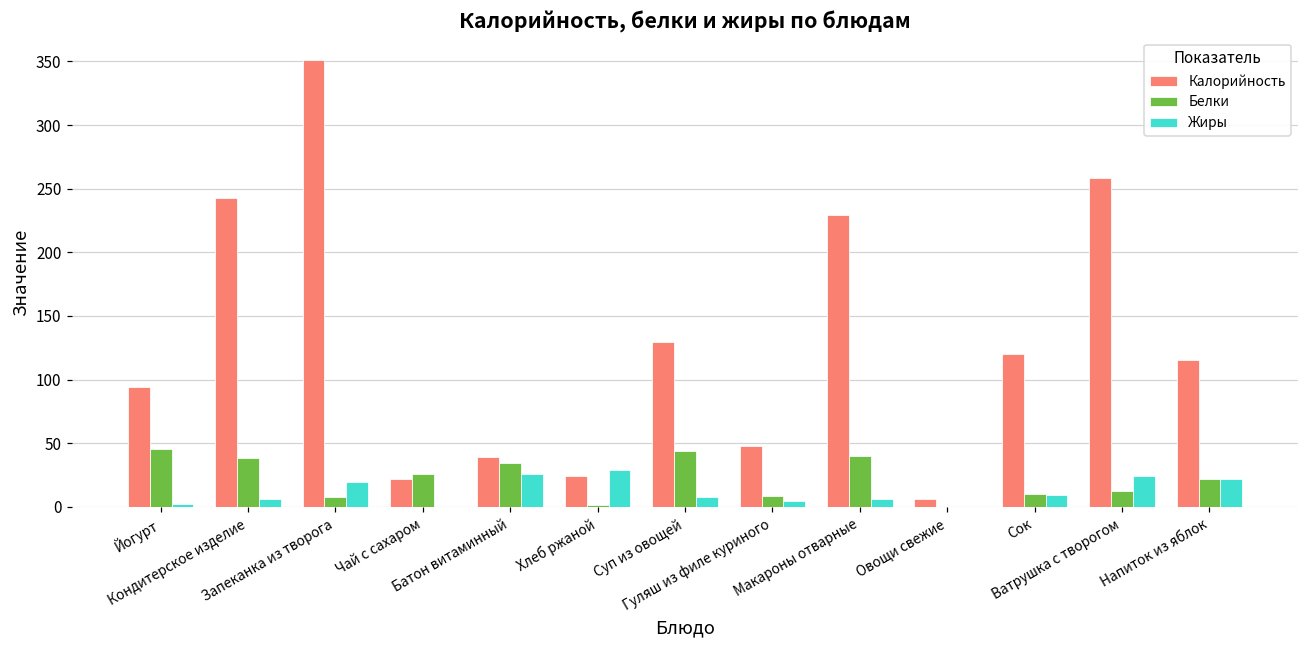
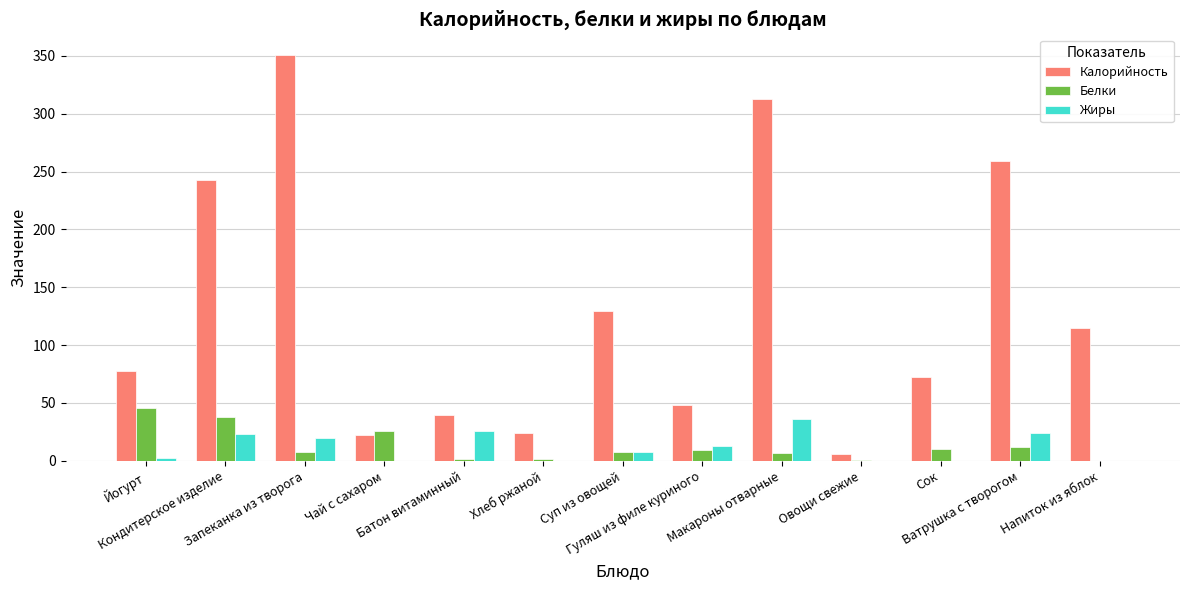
Калорийность, Йогурт: 94 -> 77
Жиры, Кондитерское изделие: 6 -> 23
Белки, Батон витаминный: 34 -> 1
Жиры, Хлеб ржаной: 29 -> 0
Белки, Суп из овощей: 44 -> 8
Жиры, Гуляш из филе куриного: 5 -> 13
Калорийность, Макароны отварные: 229 -> 313
Белки, Макароны отварные: 40 -> 7
Жиры, Макароны отварные: 6 -> 36
Калорийность, Сок: 120 -> 73
Жиры, Сок: 9 -> 0
Белки, Напиток из яблок: 22 -> 0
Жиры, Напиток из яблок: 22 -> 0
